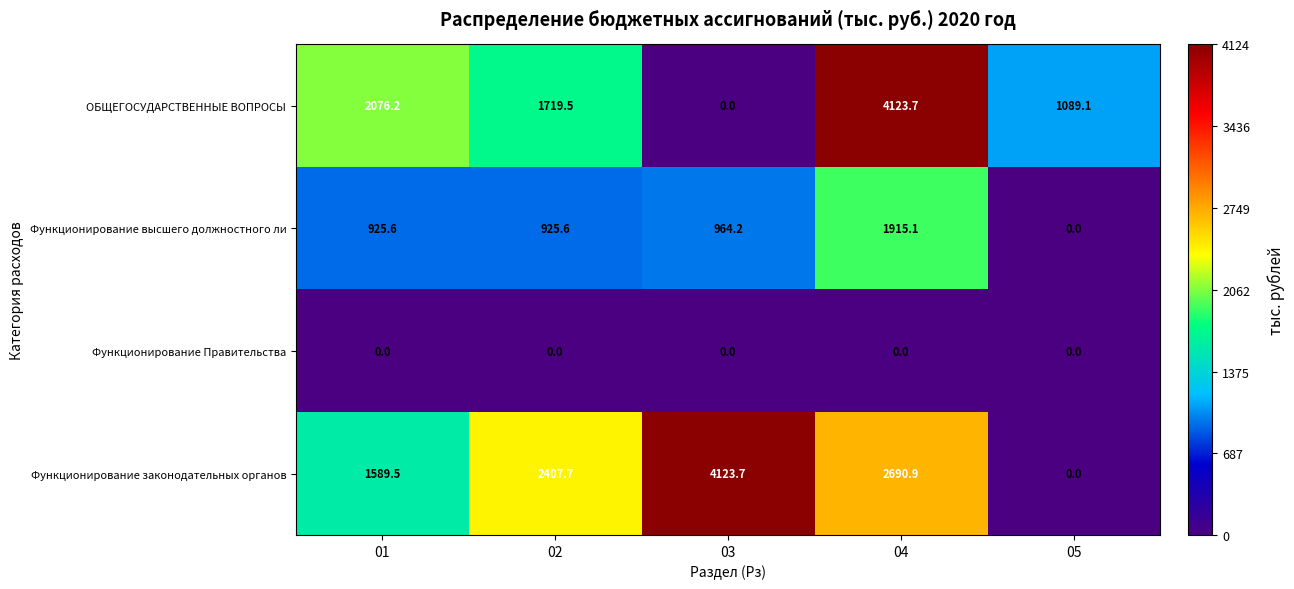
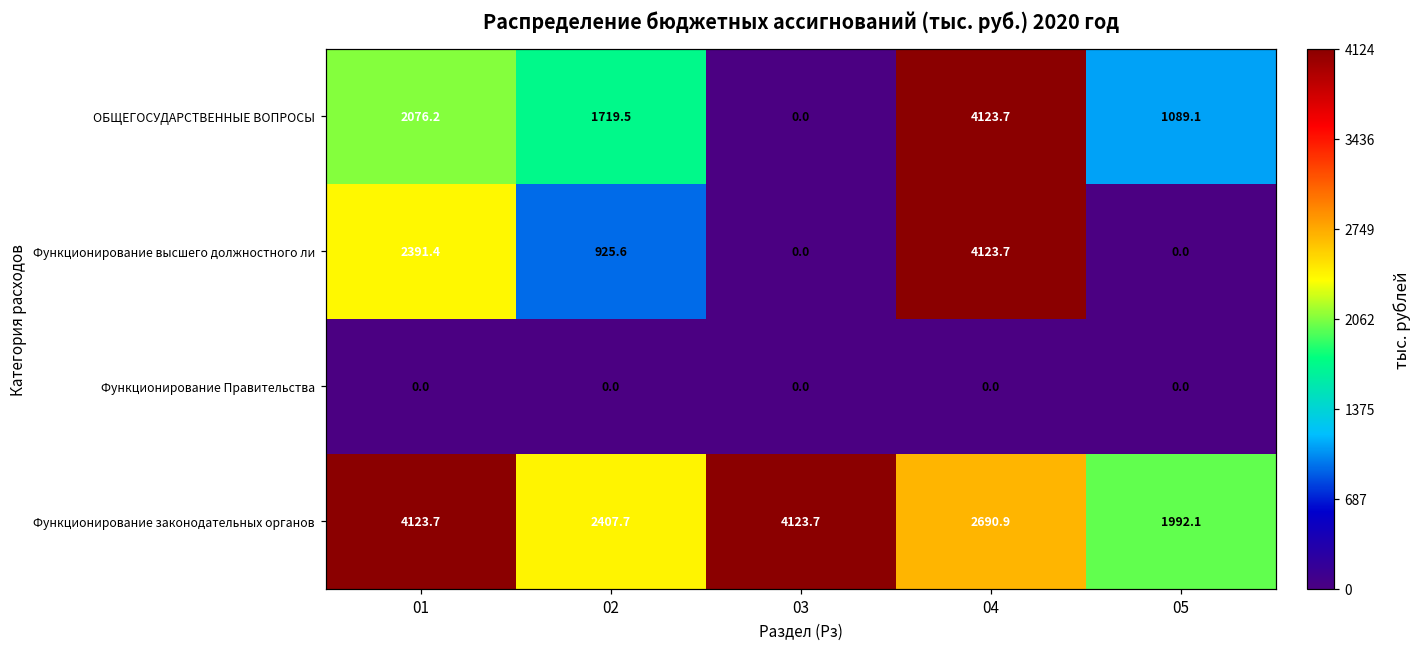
Функционирование высшего должностного ли, 01: 925.6 -> 2391.4
Функционирование высшего должностного ли, 03: 964.2 -> 0.0
Функционирование высшего должностного ли, 04: 1915.1 -> 4123.7
Функционирование законодательных органов, 01: 1589.5 -> 4123.7
Функционирование законодательных органов, 05: 0.0 -> 1992.1
